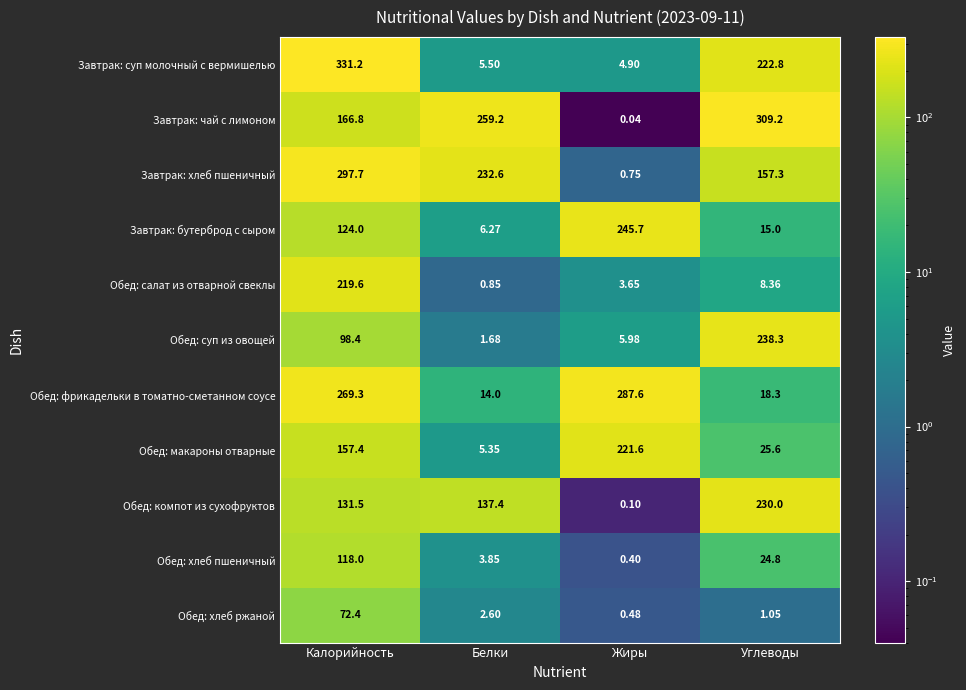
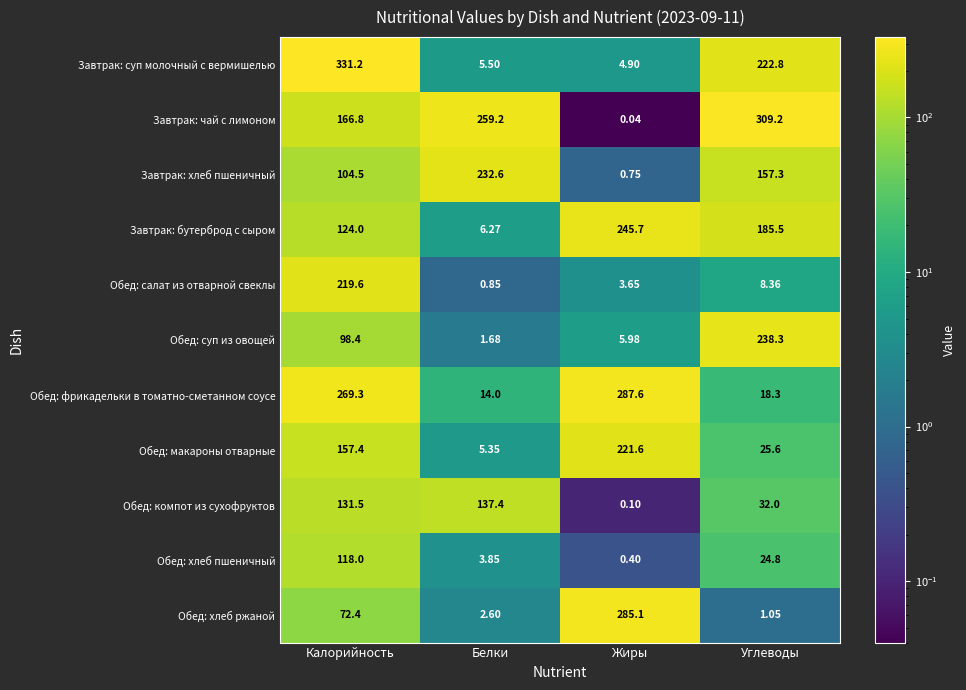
Завтрак: хлеб пшеничный, Калорийность: 297.7 -> 104.5
Завтрак: бутерброд с сыром, Углеводы: 15.0 -> 185.5
Обед: компот из сухофруктов, Углеводы: 230.0 -> 32.0
Обед: хлеб ржаной, Жиры: 0.48 -> 285.1
